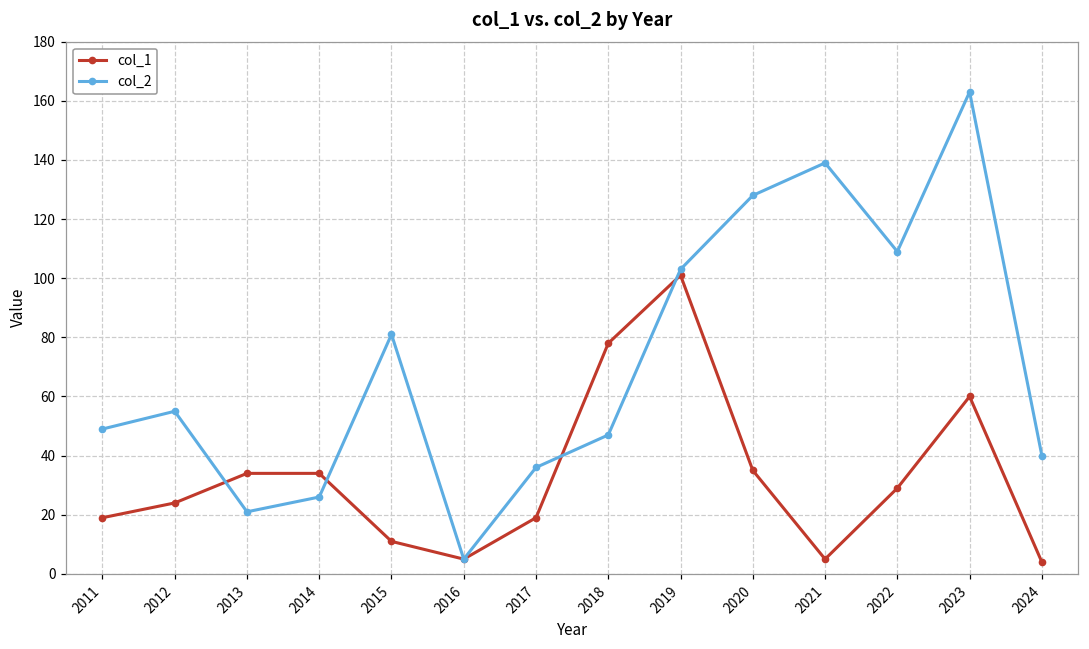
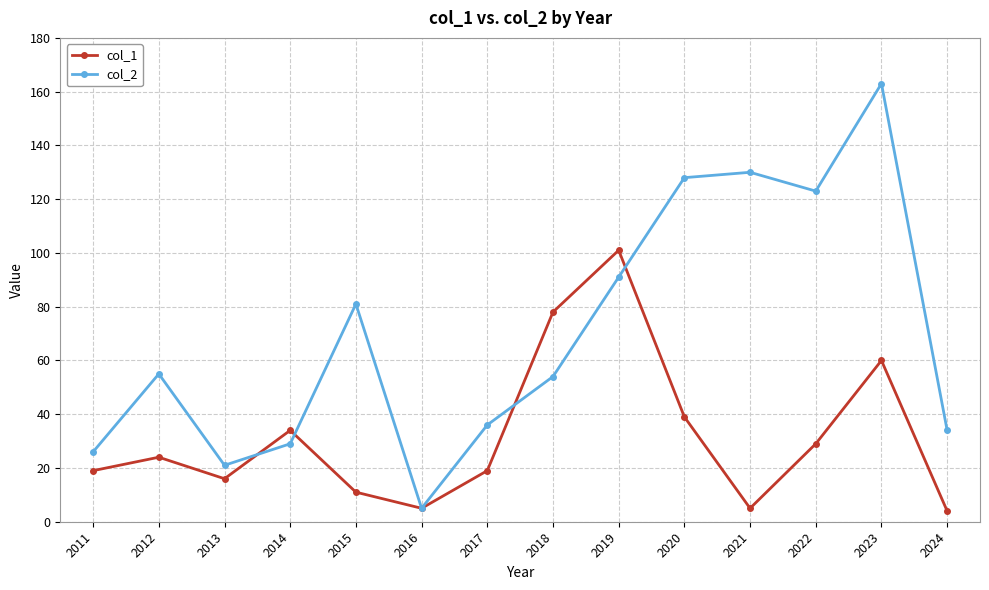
col_2, 2011: 49 -> 26
col_1, 2013: 34 -> 16
col_2, 2014: 26 -> 29
col_2, 2018: 47 -> 54
col_2, 2019: 103 -> 91
col_1, 2020: 35 -> 39
col_2, 2021: 139 -> 130
col_2, 2022: 109 -> 123
col_2, 2024: 40 -> 34
